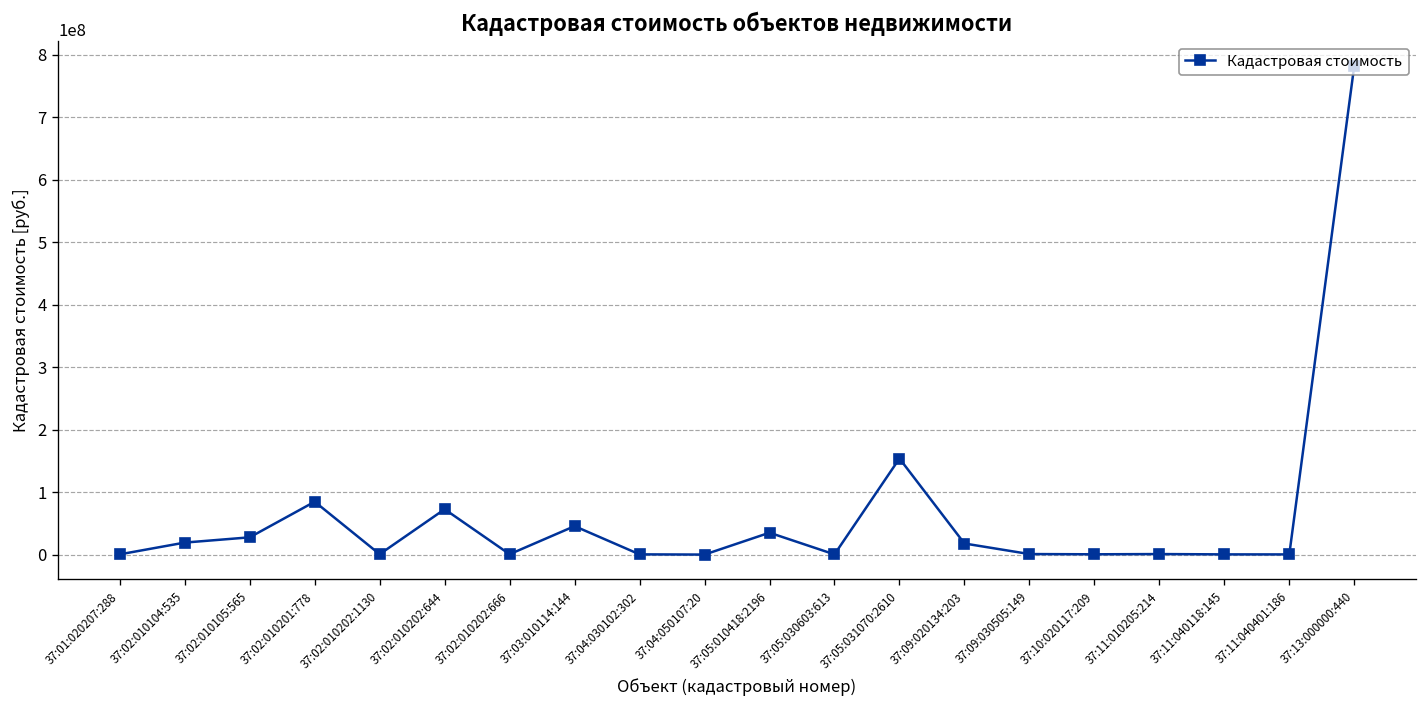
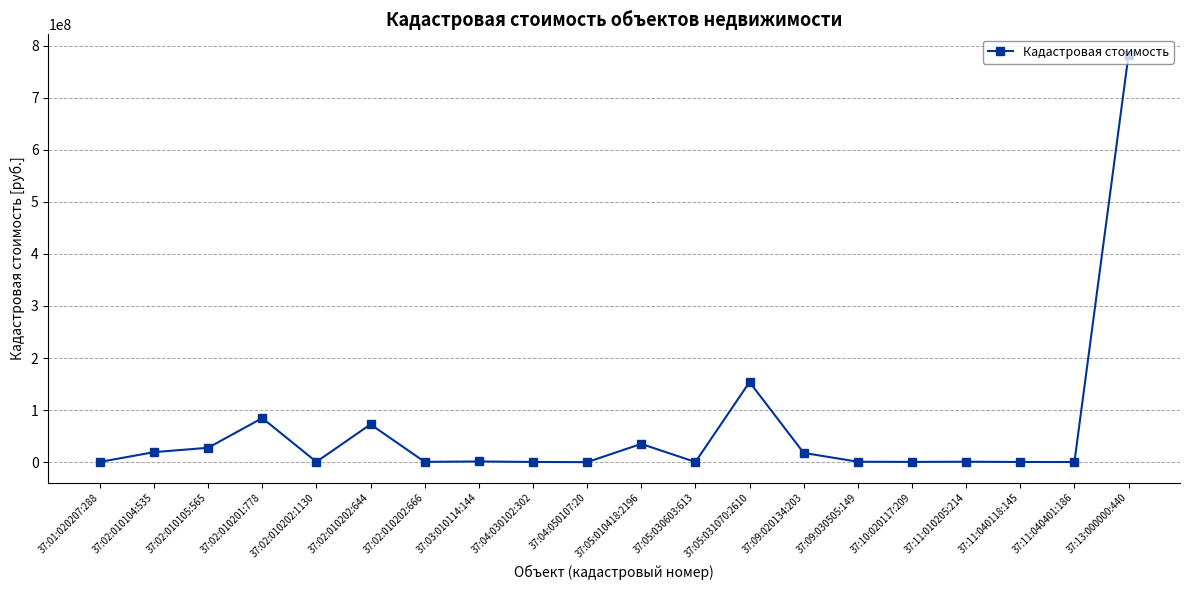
37:03:010114:144: 50000000 -> 0
